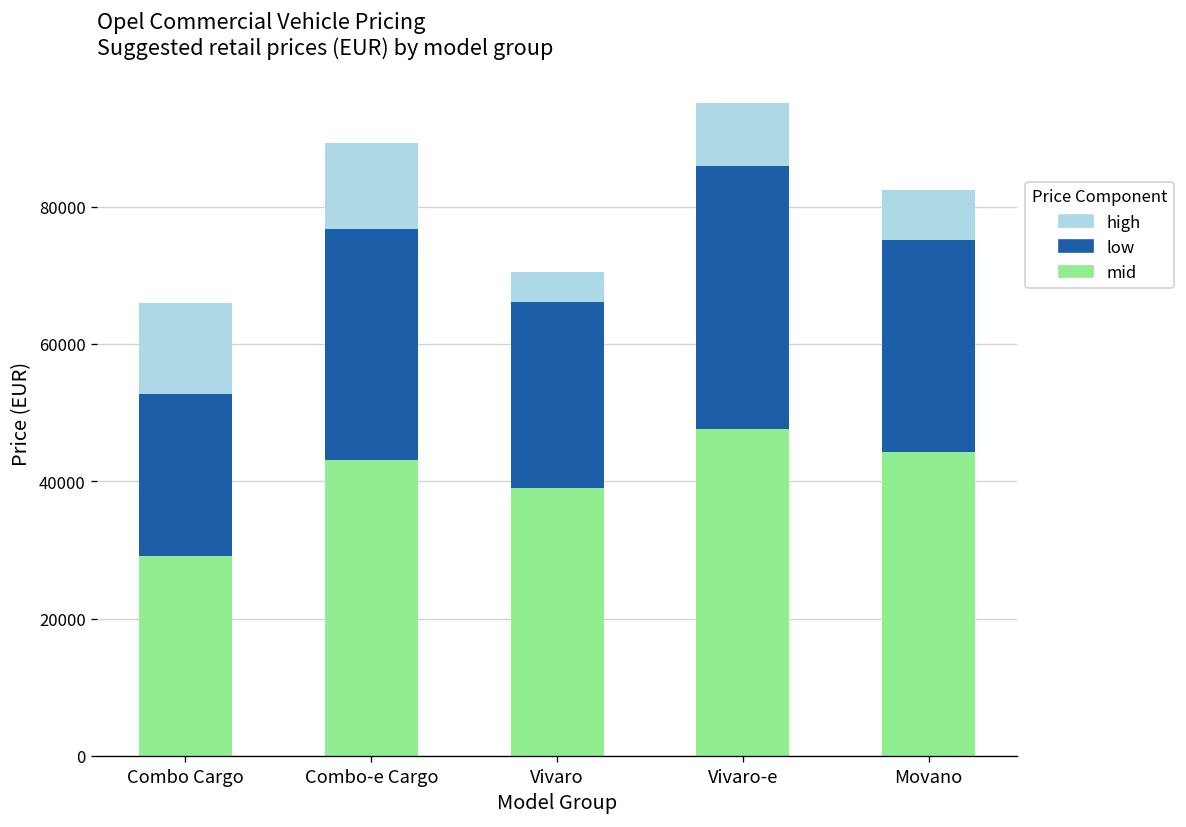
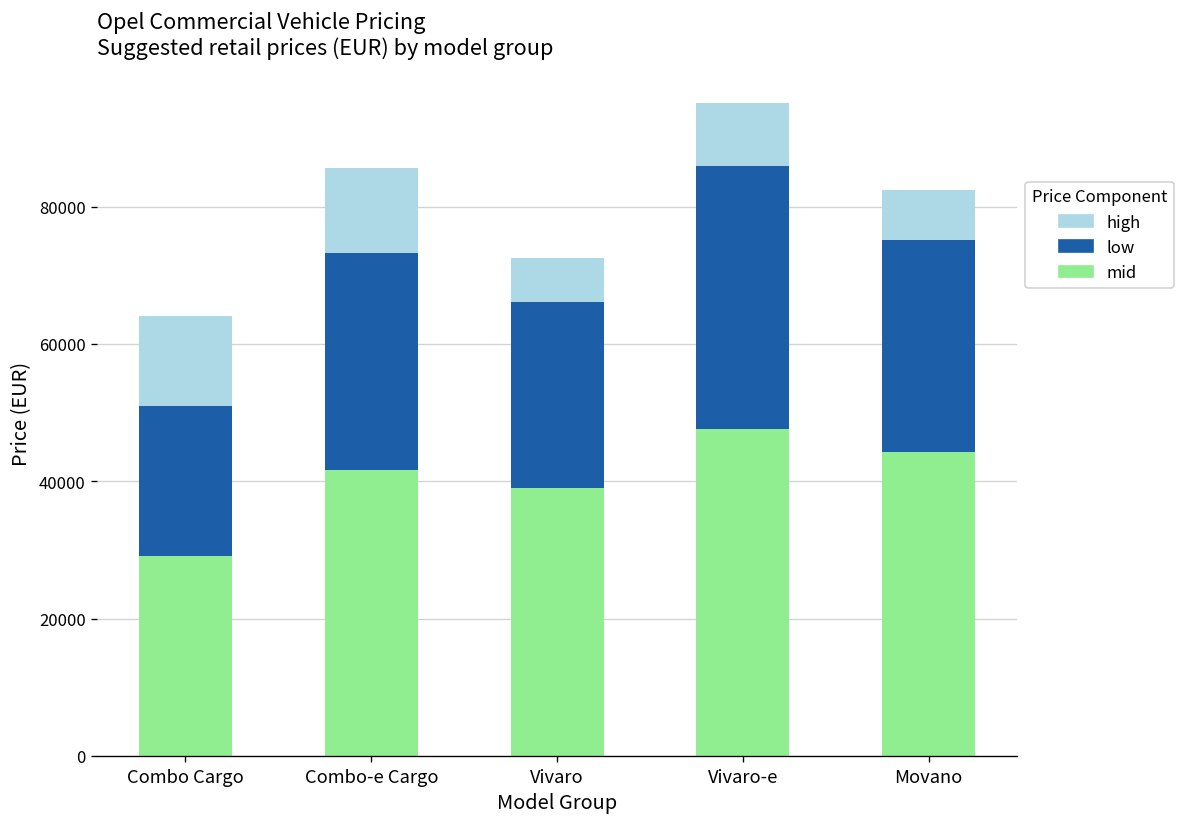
low, Combo Cargo: 24000 -> 22000
mid, Combo-e Cargo: 43000 -> 42000
low, Combo-e Cargo: 34000 -> 32000
high, Vivaro: 4000 -> 7000
